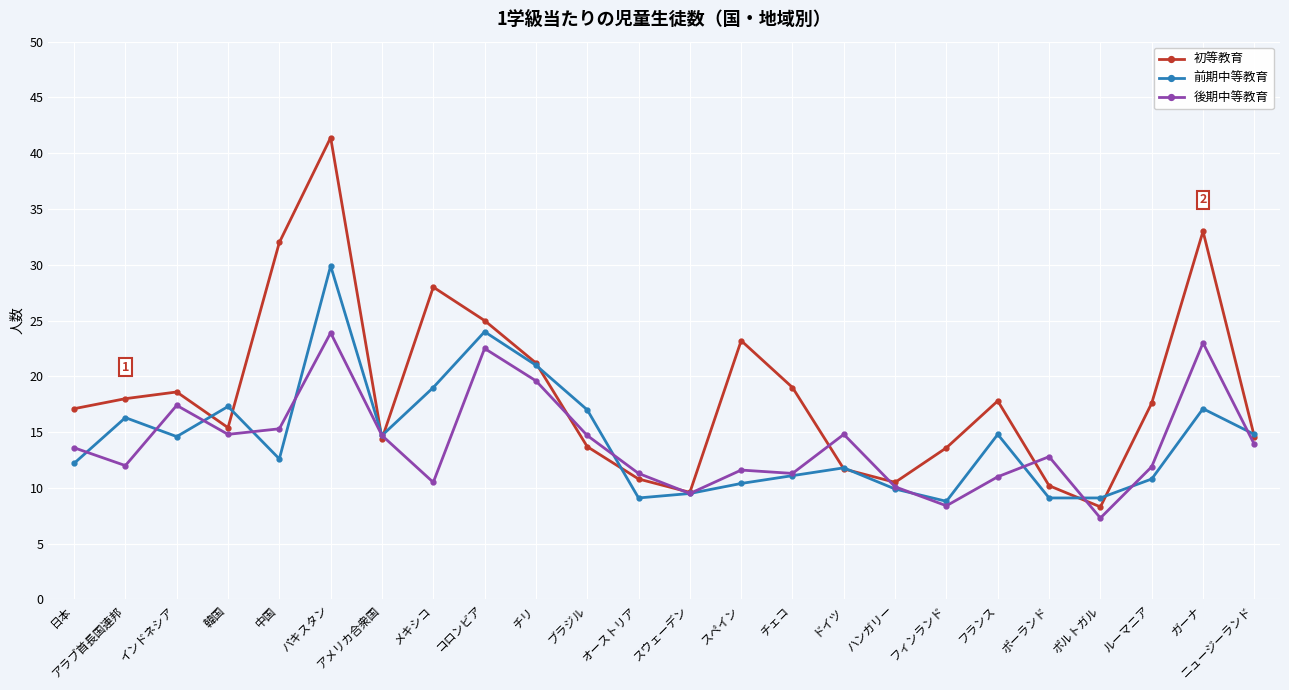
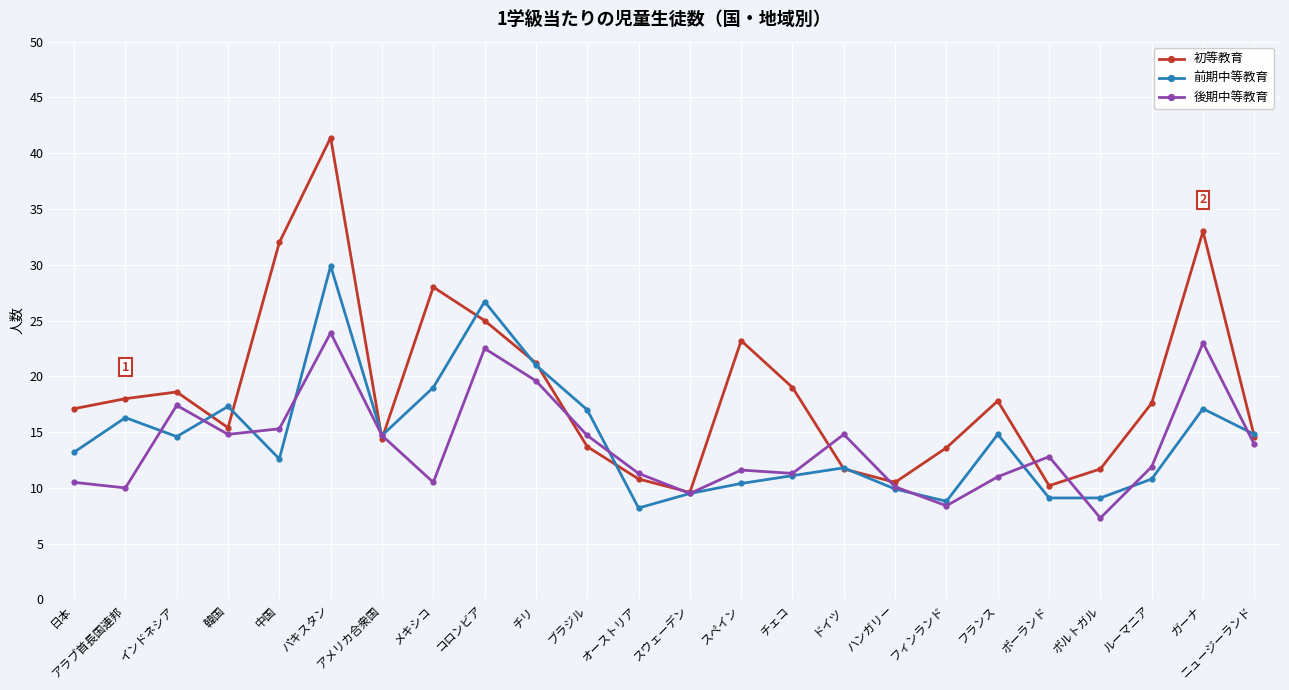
前期中等教育, 日本: 12.2 -> 13.2
後期中等教育, 日本: 13.6 -> 10.5
後期中等教育, アラブ首長国連邦: 12 -> 10
前期中等教育, コロンビア: 24.0 -> 26.7
前期中等教育, オーストリア: 9.1 -> 8.2
初等教育, ポルトガル: 8.3 -> 11.7
